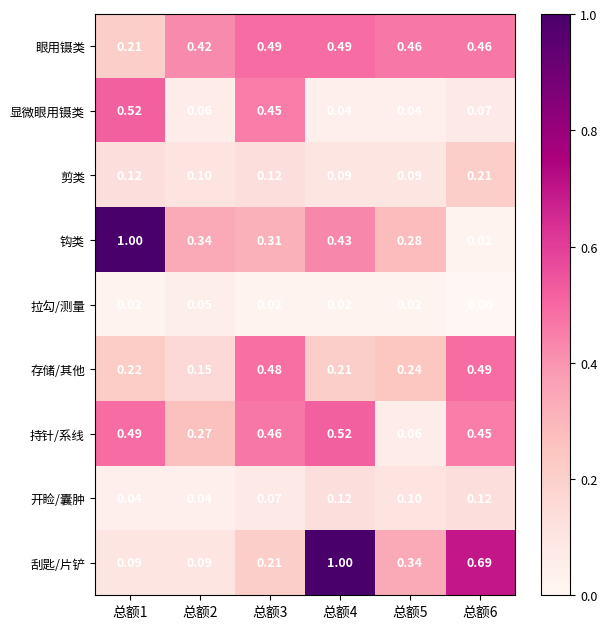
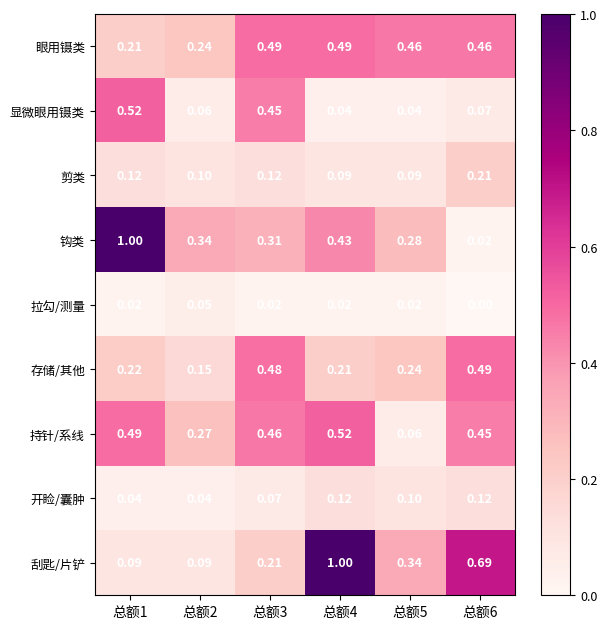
眼用镊类, 总额2: 0.42 -> 0.24
